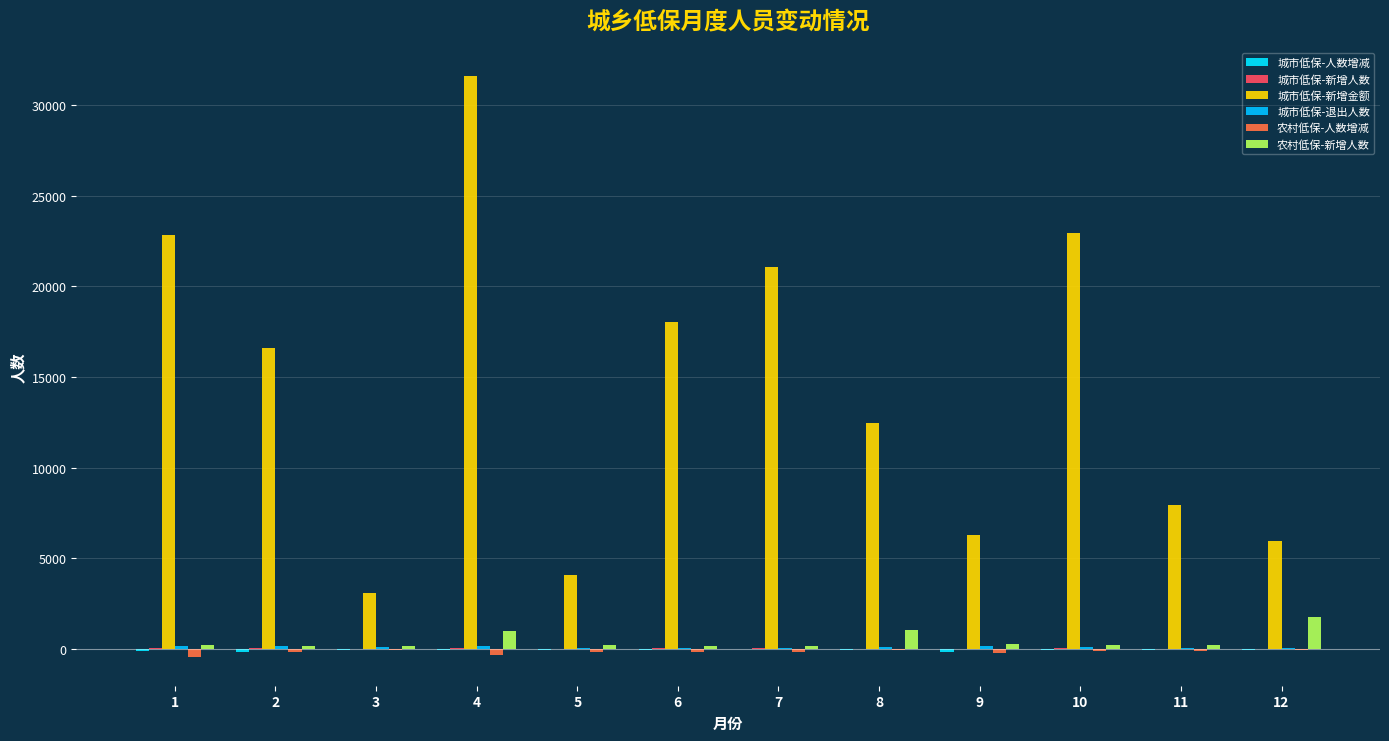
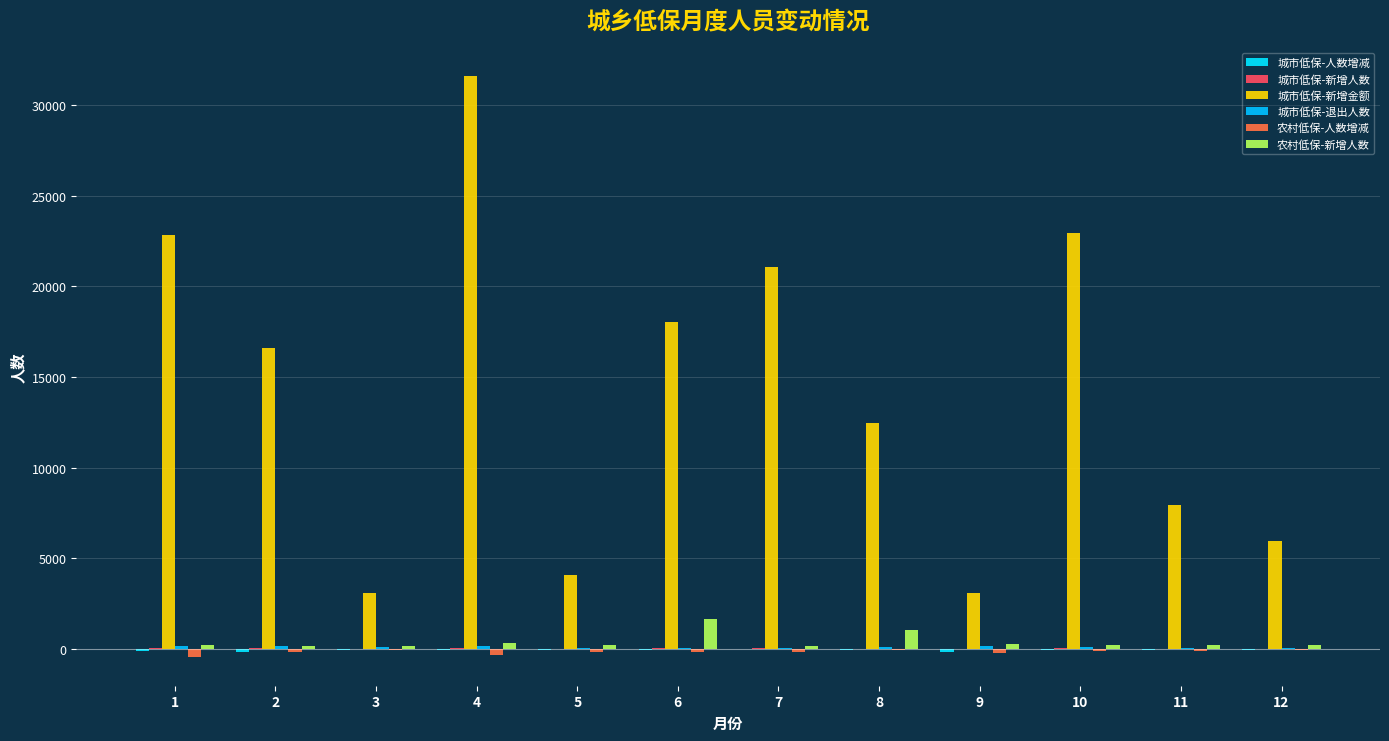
农村低保-新增人数, 4: 1000 -> 300
农村低保-新增人数, 6: 200 -> 1700
城市低保-新增金额, 9: 6300 -> 3100
农村低保-新增人数, 12: 1800 -> 200
